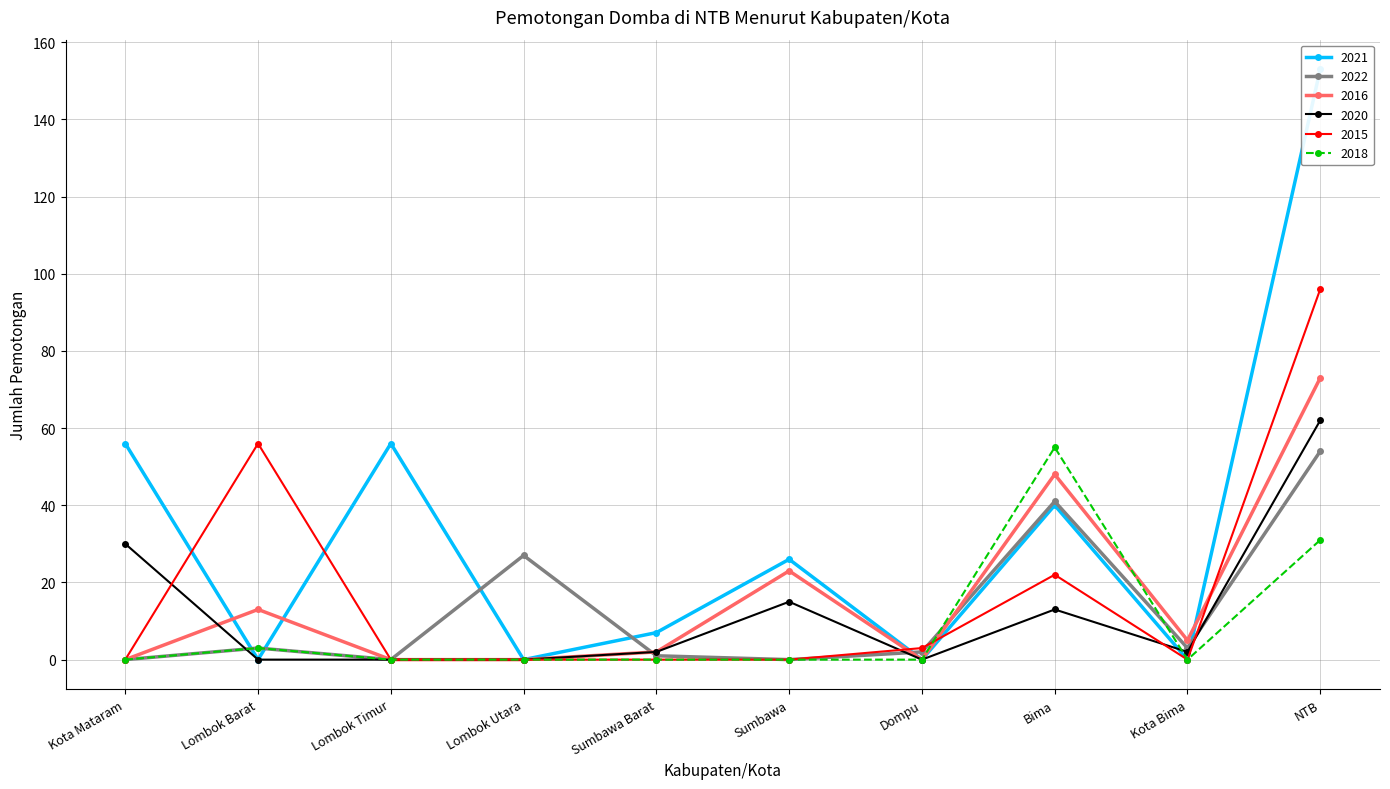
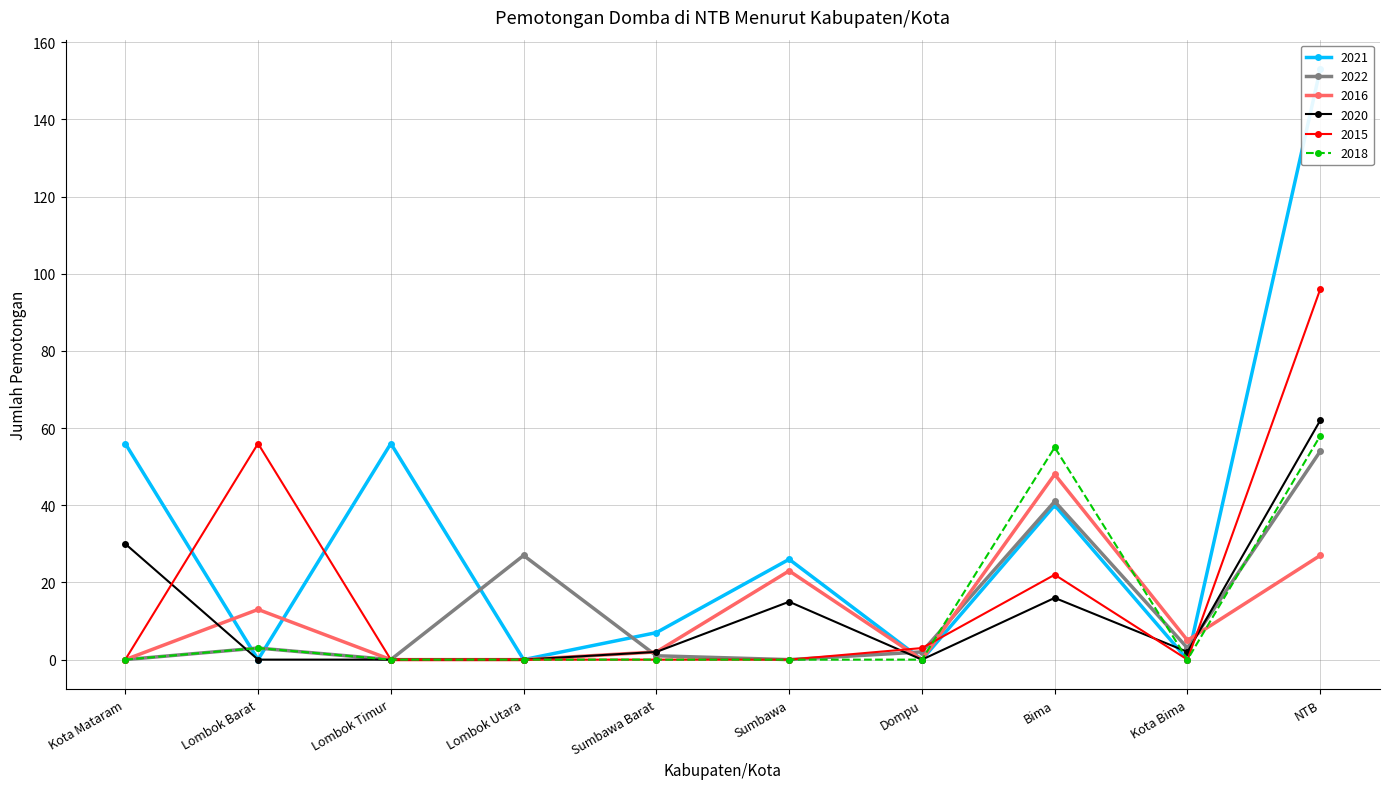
2020, Bima: 13 -> 16
2016, NTB: 73 -> 27
2018, NTB: 31 -> 58
